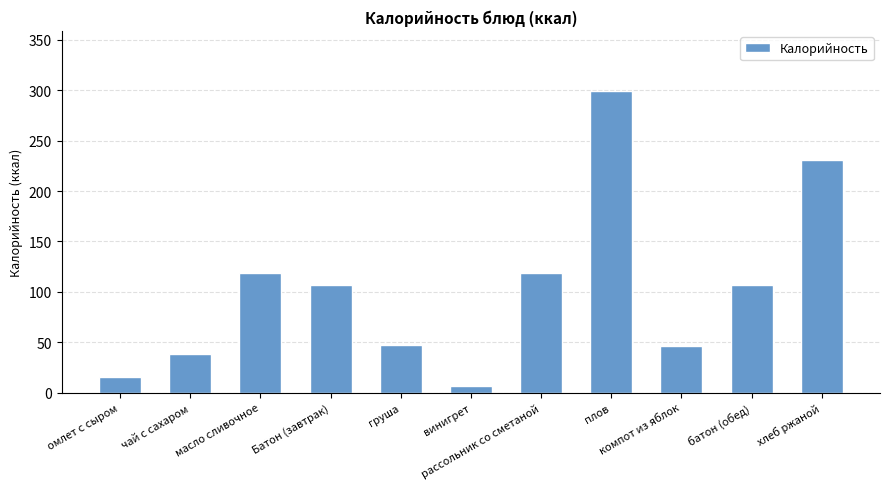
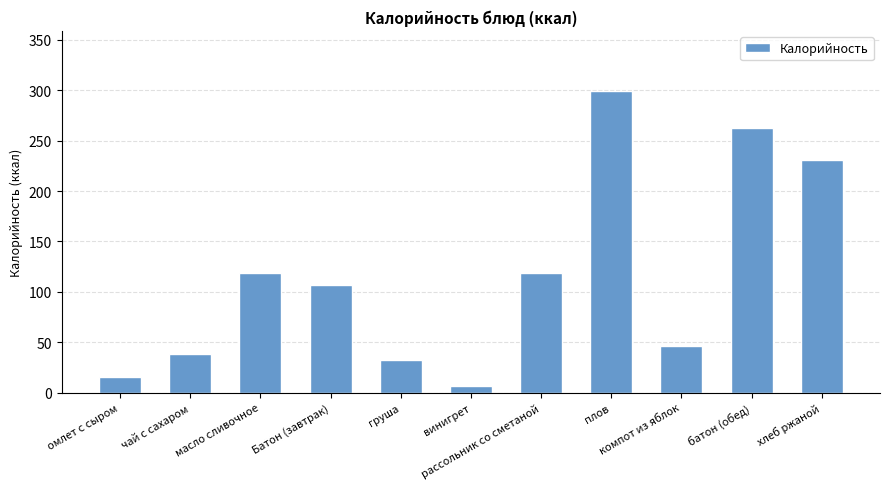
груша: 47 -> 32
батон (обед): 107 -> 262
